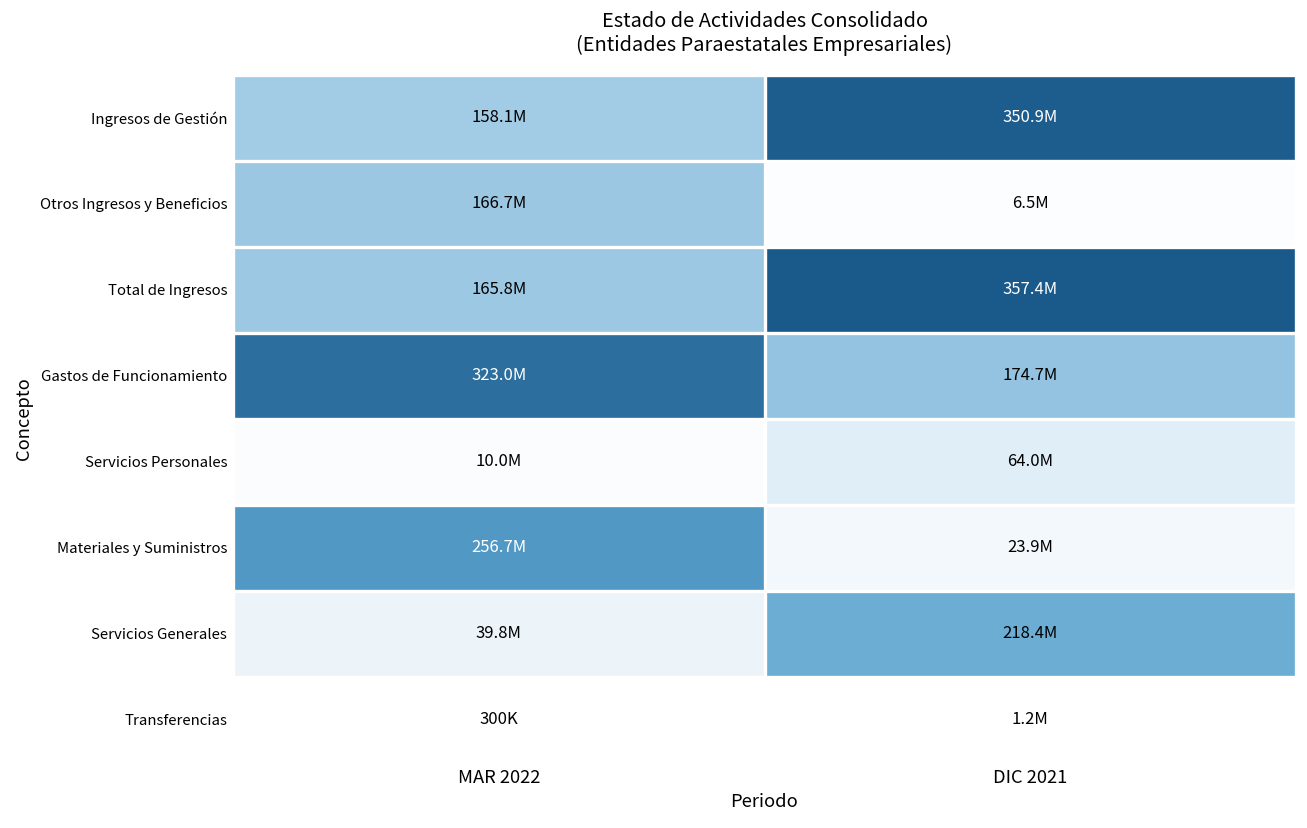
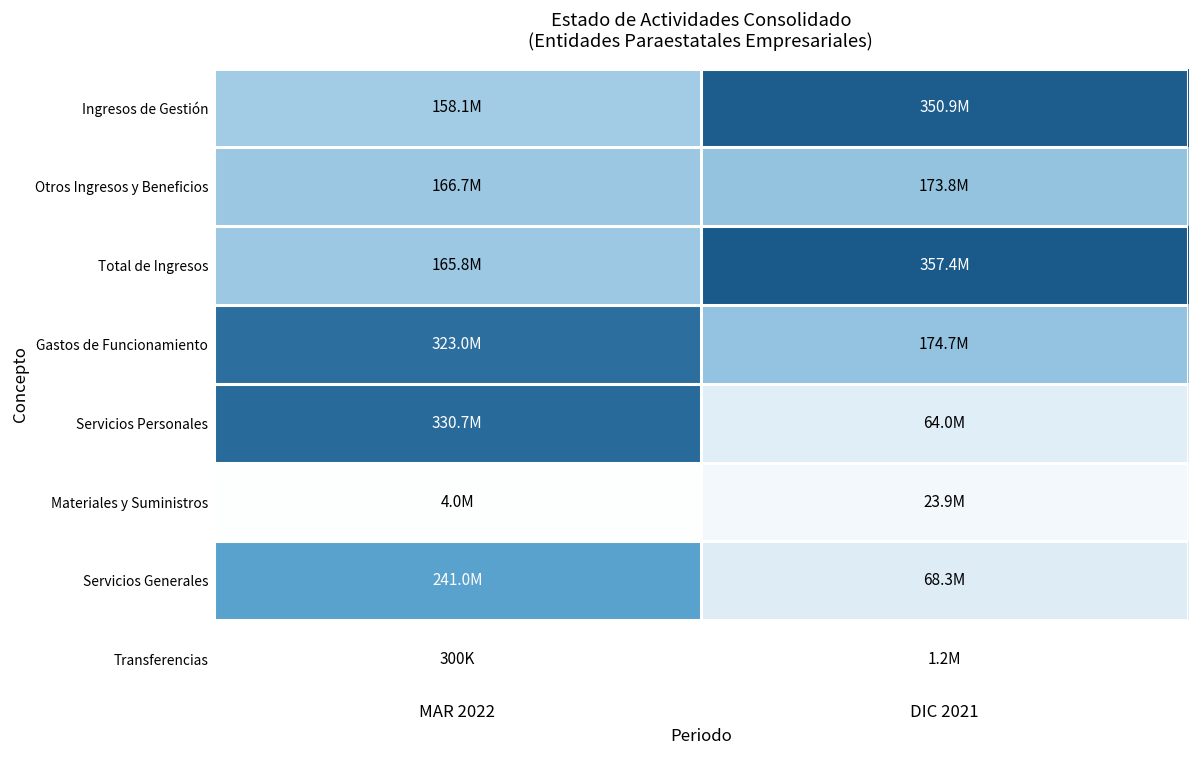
Otros Ingresos y Beneficios, DIC 2021: 6.5M -> 173.8M
Servicios Personales, MAR 2022: 10.0M -> 330.7M
Materiales y Suministros, MAR 2022: 256.7M -> 4.0M
Servicios Generales, MAR 2022: 39.8M -> 241.0M
Servicios Generales, DIC 2021: 218.4M -> 68.3M
